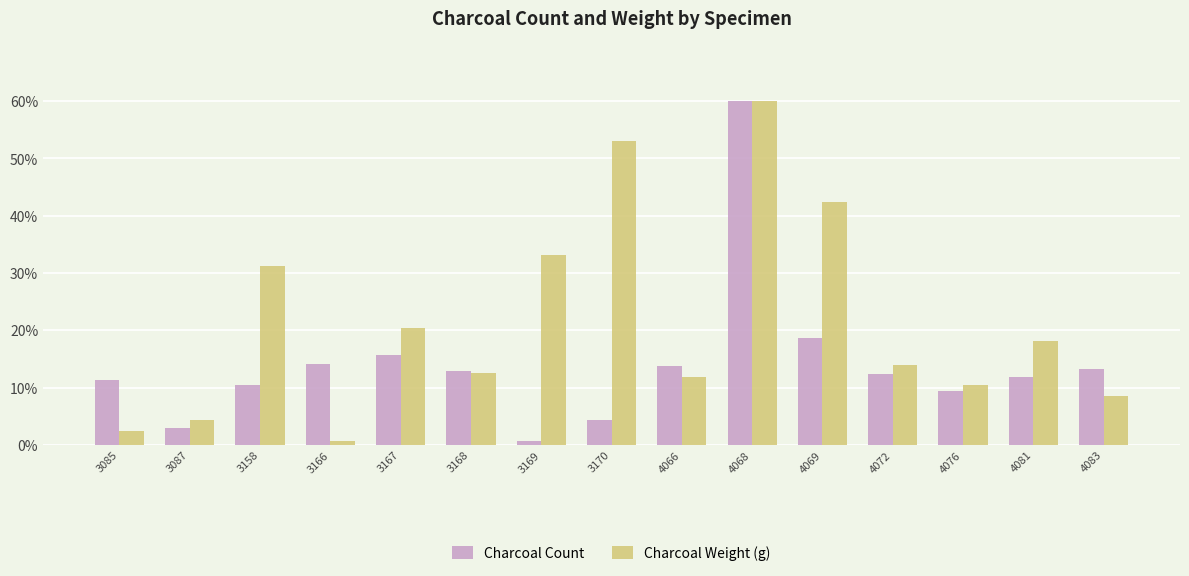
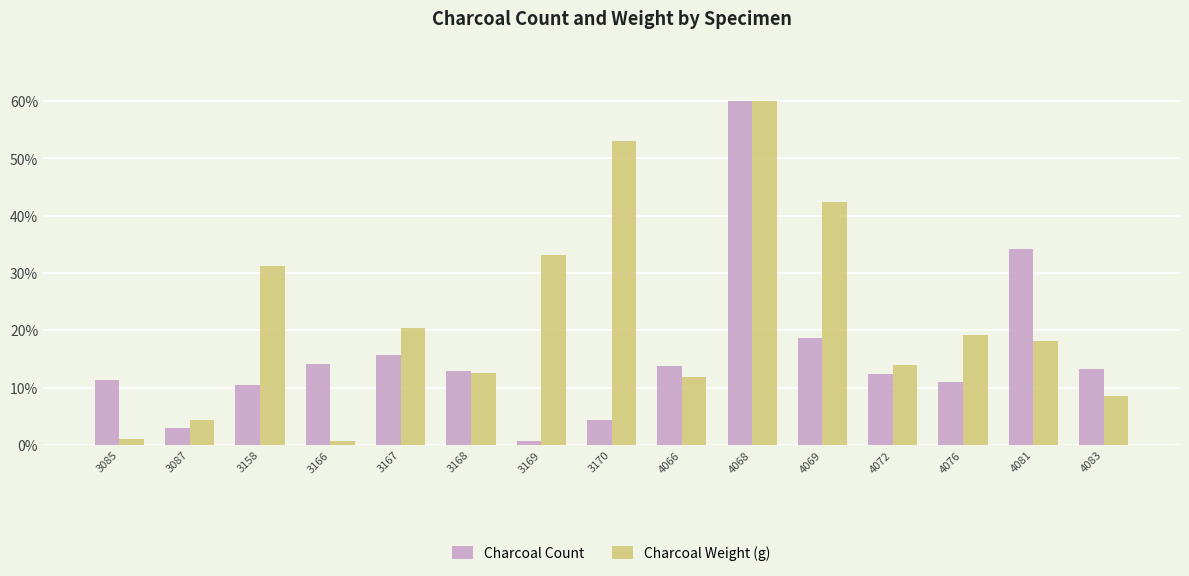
Charcoal Weight (g), 3085: 2% -> 1%
Charcoal Count, 4076: 9% -> 11%
Charcoal Weight (g), 4076: 10% -> 19%
Charcoal Count, 4081: 12% -> 34%
